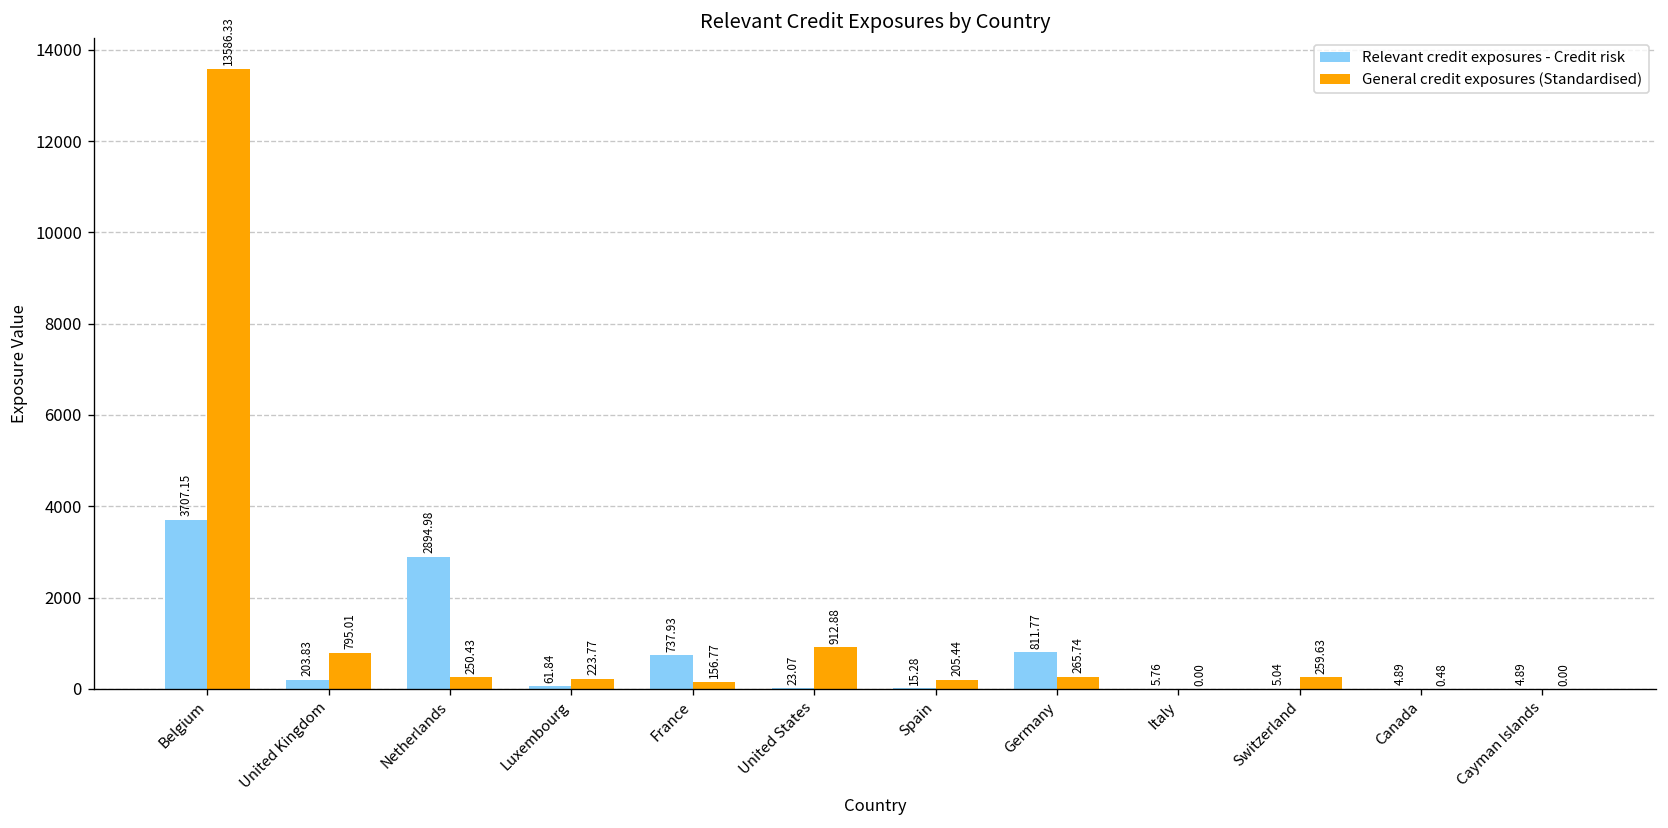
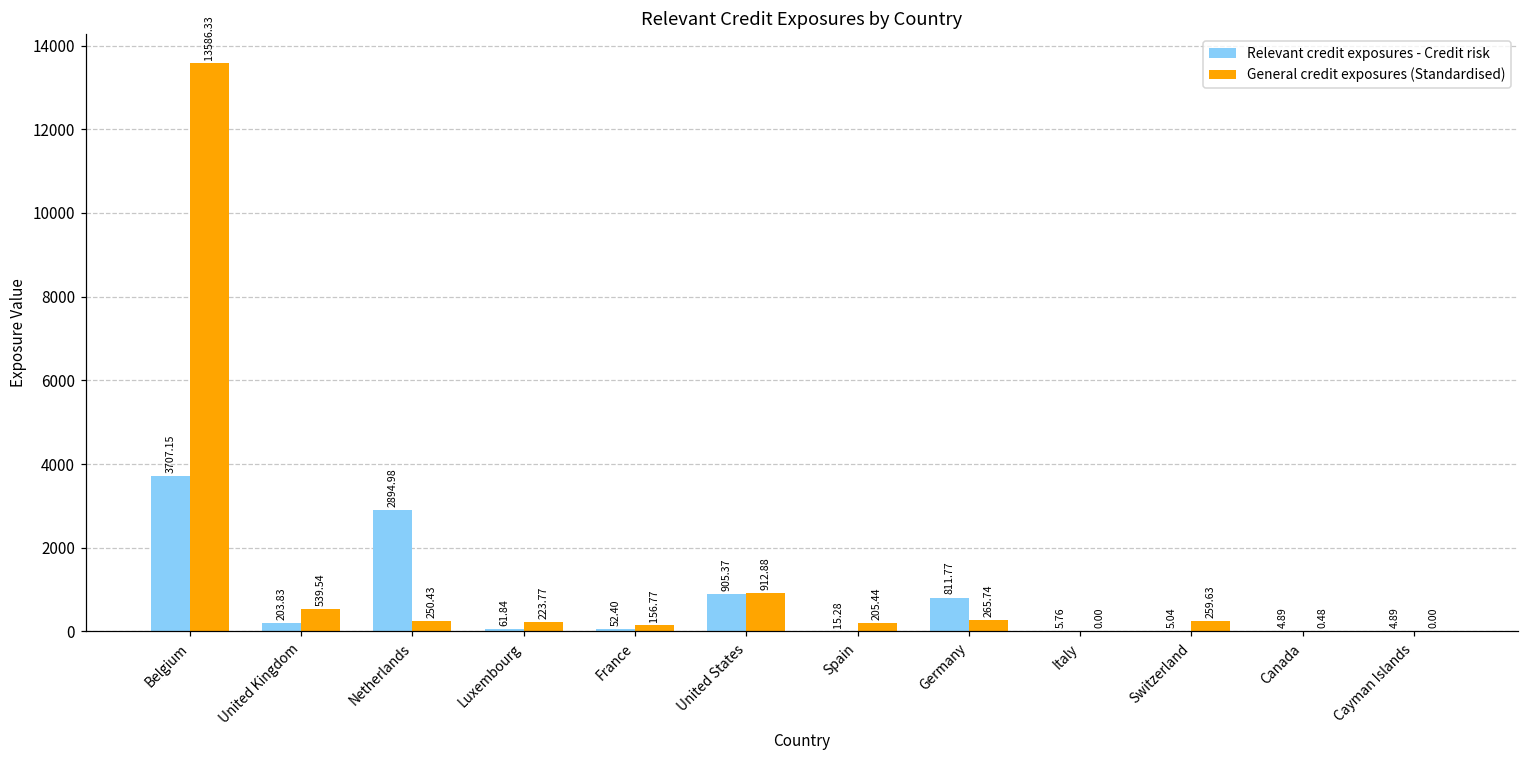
General credit exposures (Standardised), United Kingdom: 795.01 -> 539.54
Relevant credit exposures - Credit risk, France: 737.93 -> 52.40
Relevant credit exposures - Credit risk, United States: 23.07 -> 905.37
